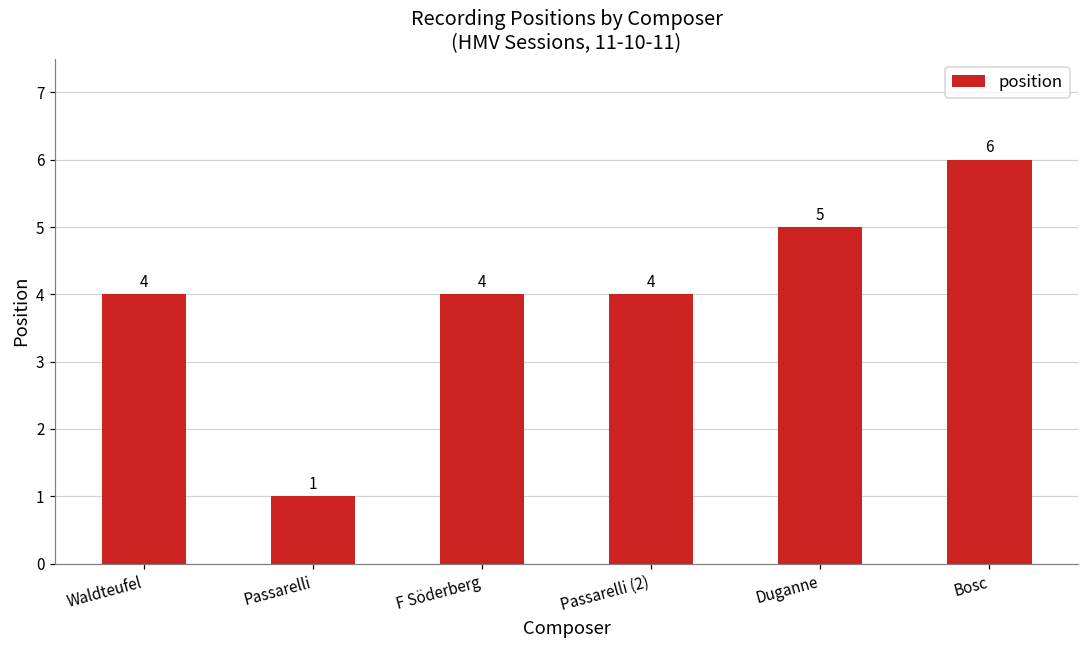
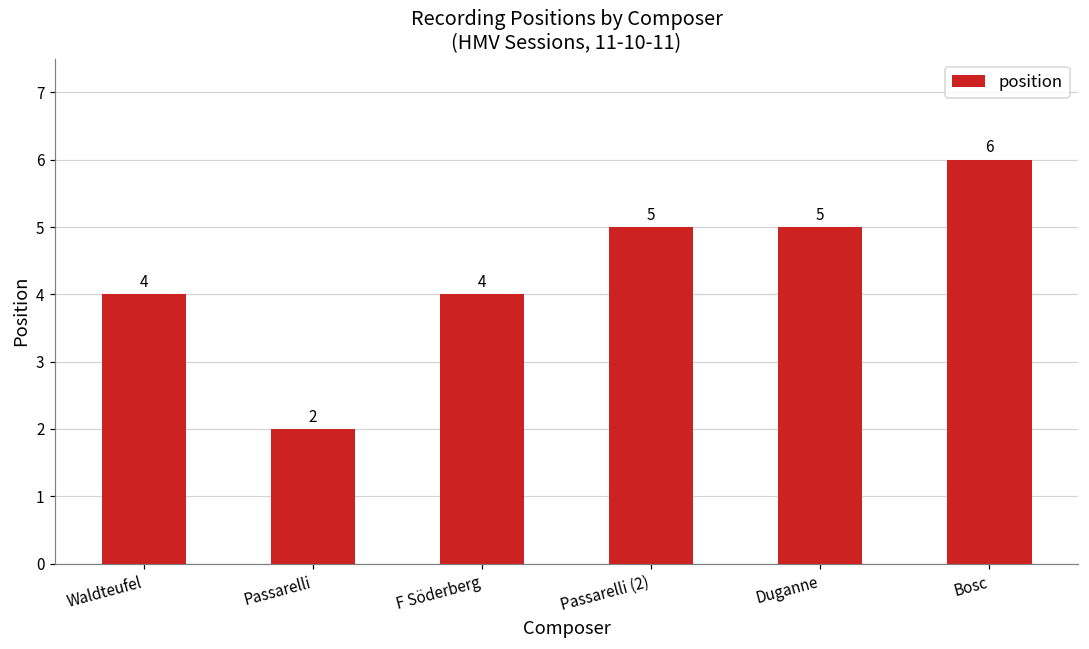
Passarelli: 1 -> 2
Passarelli (2): 4 -> 5
